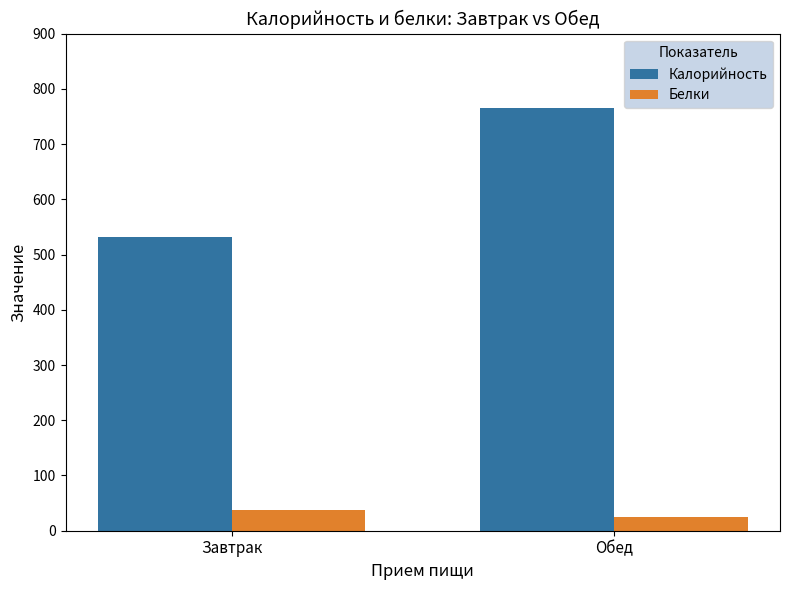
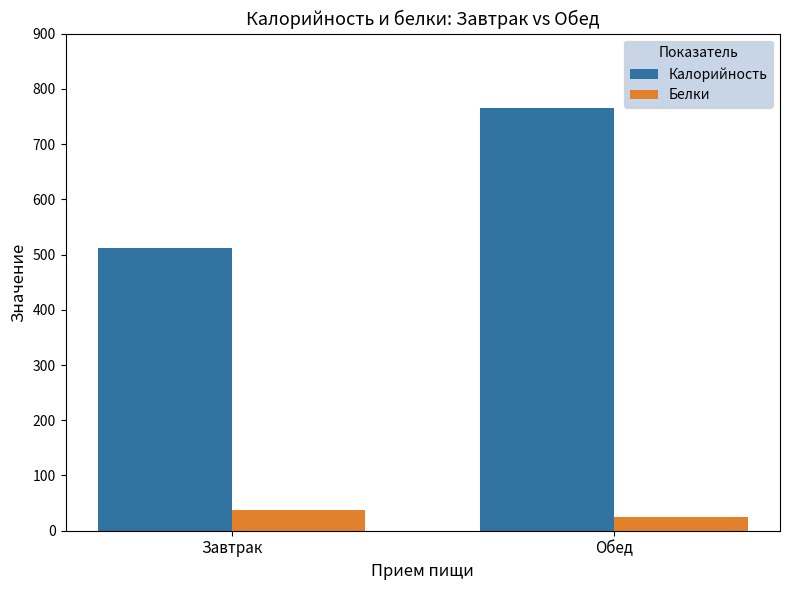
Калорийность, Завтрак: 530 -> 510
